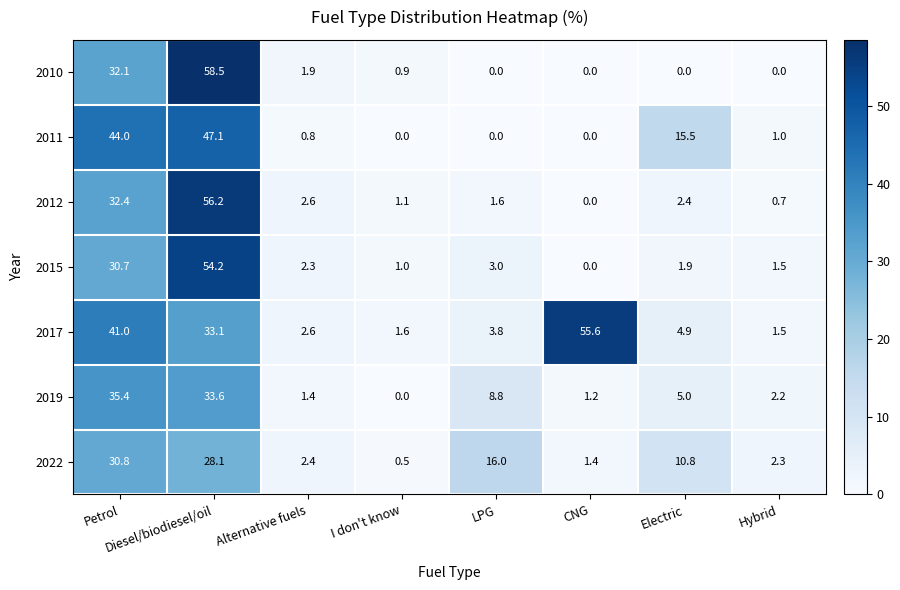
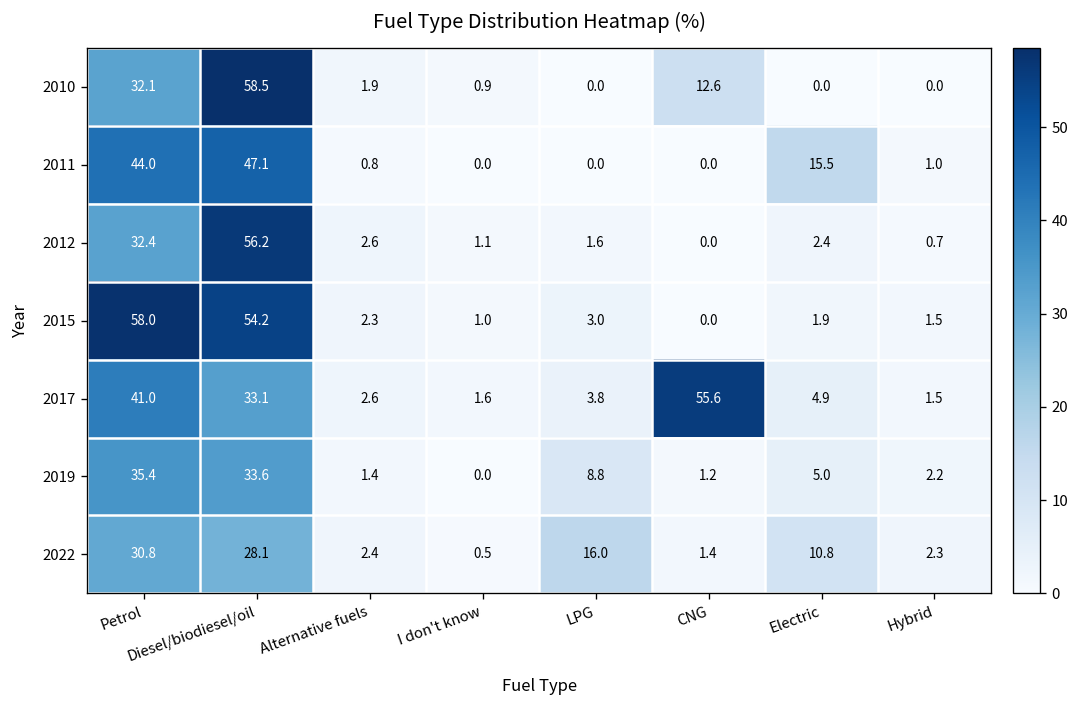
2010, CNG: 0.0 -> 12.6
2015, Petrol: 30.7 -> 58.0
